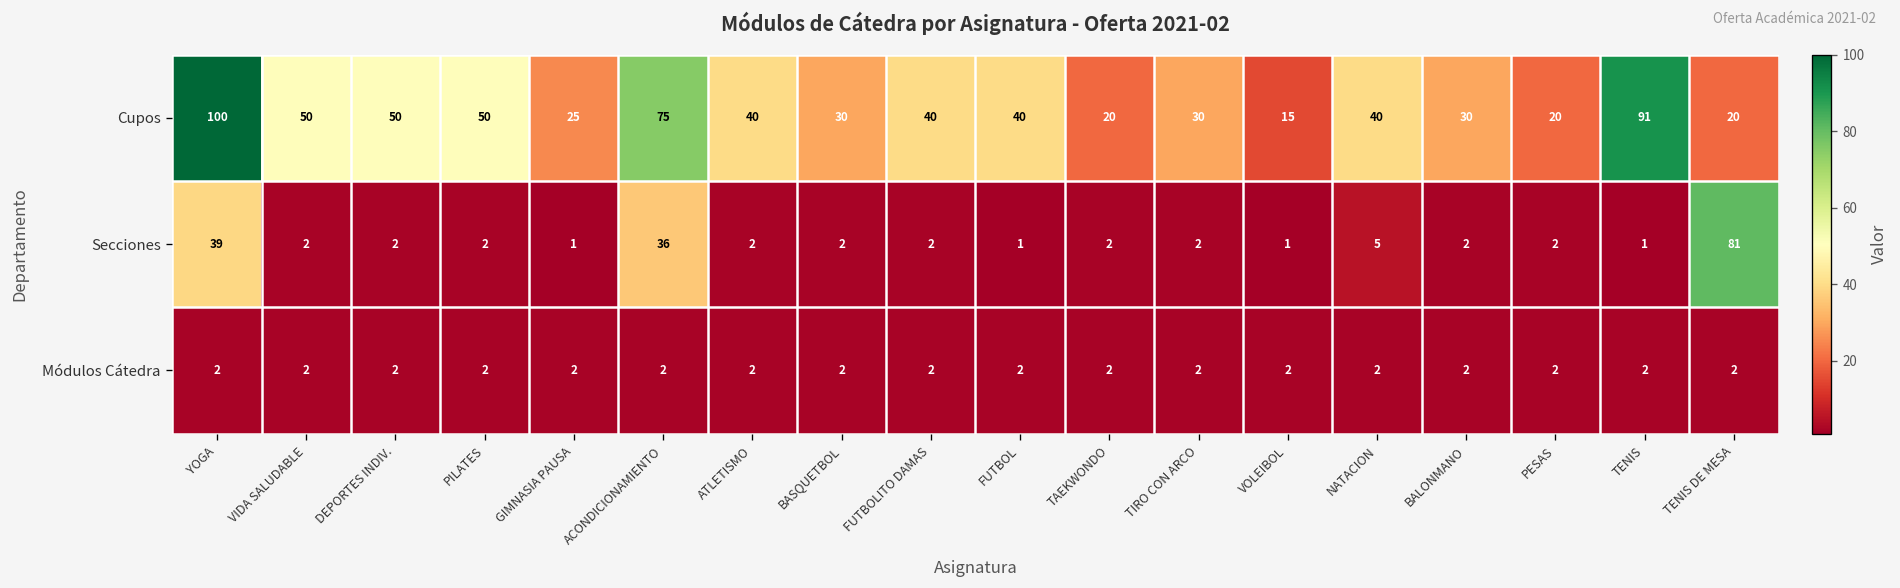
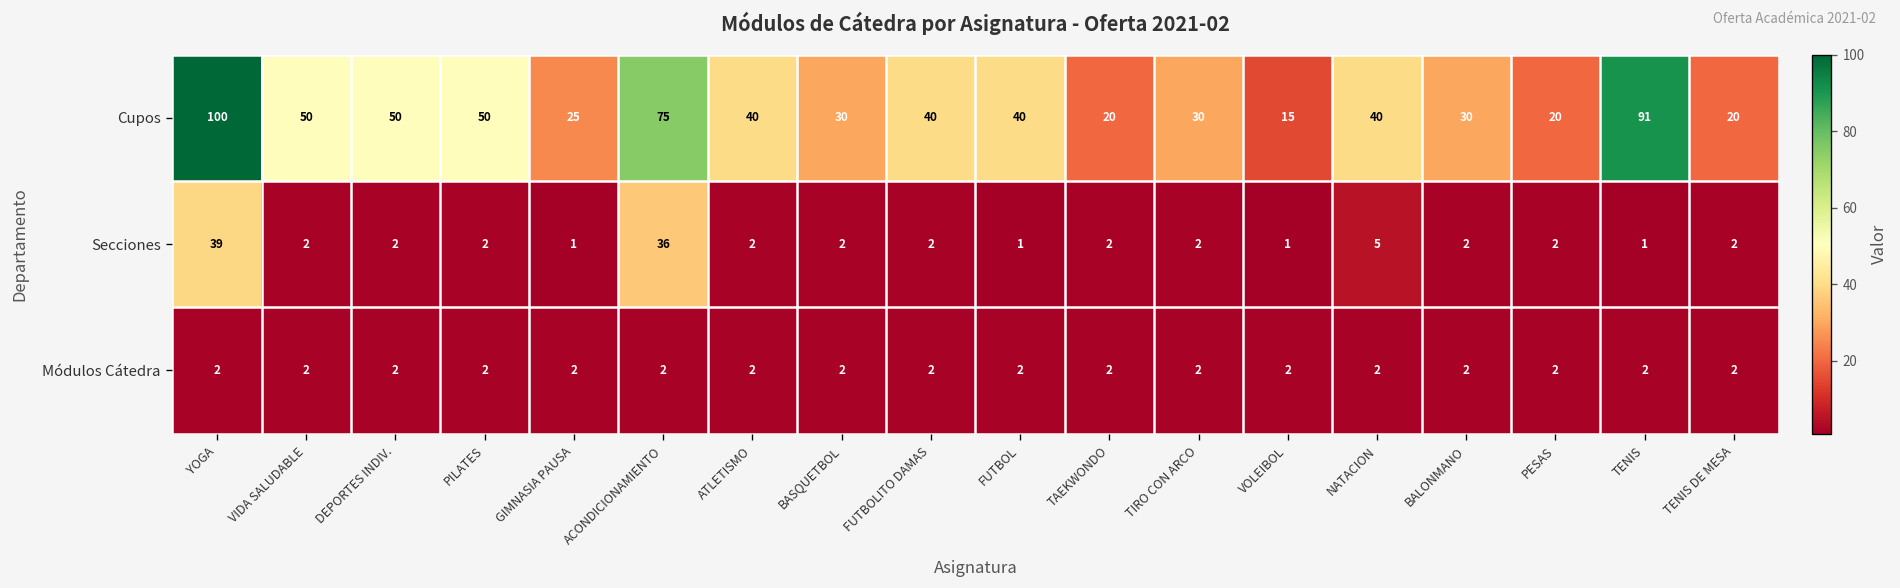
Secciones, TENIS DE MESA: 81 -> 2
